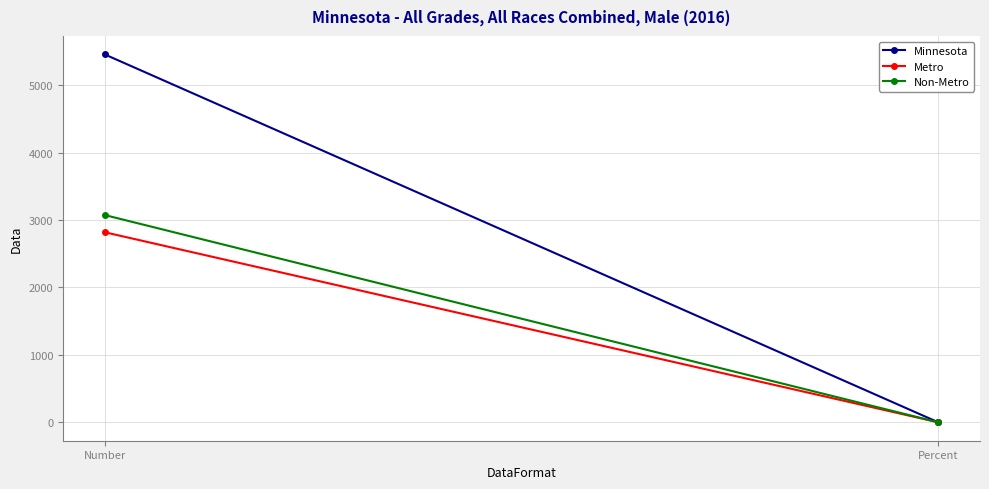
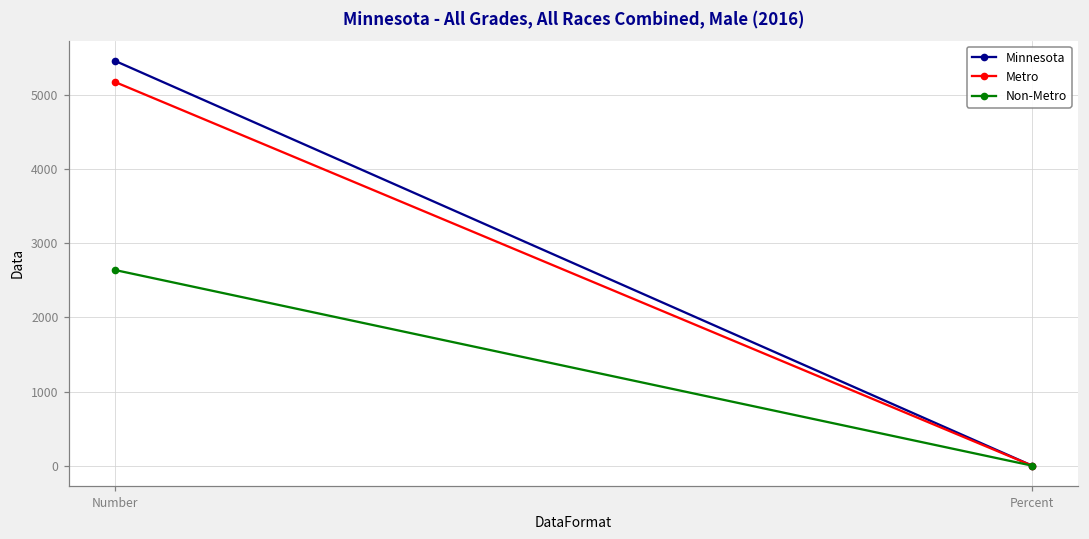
Metro, Number: 2800 -> 5200
Non-Metro, Number: 3100 -> 2600
